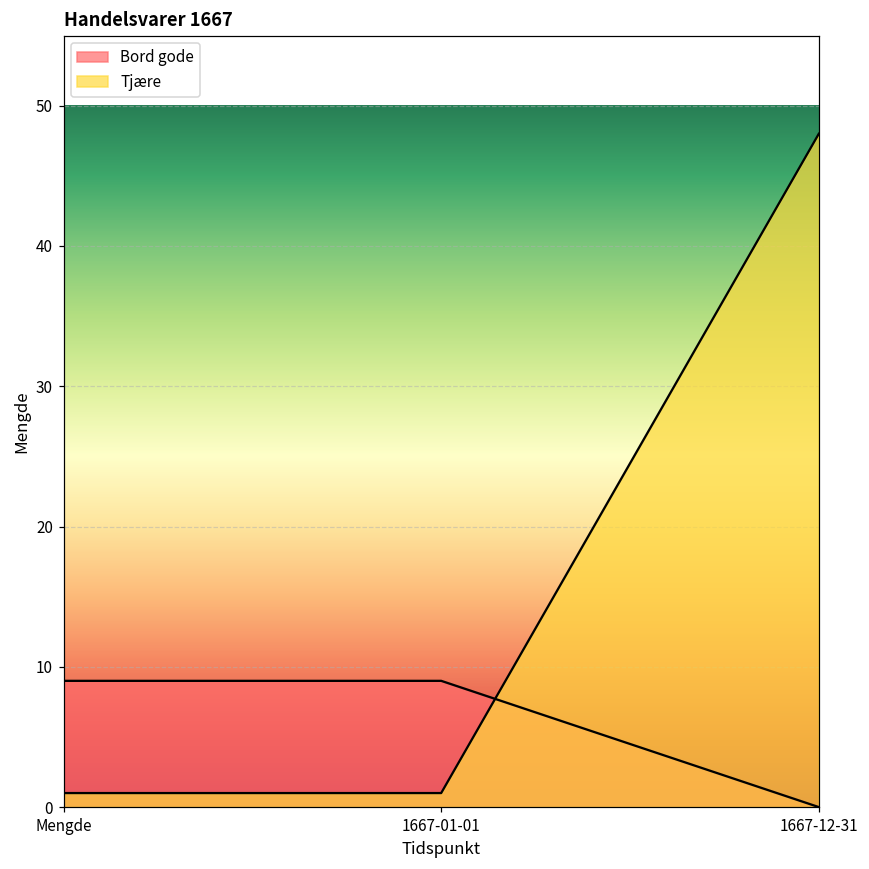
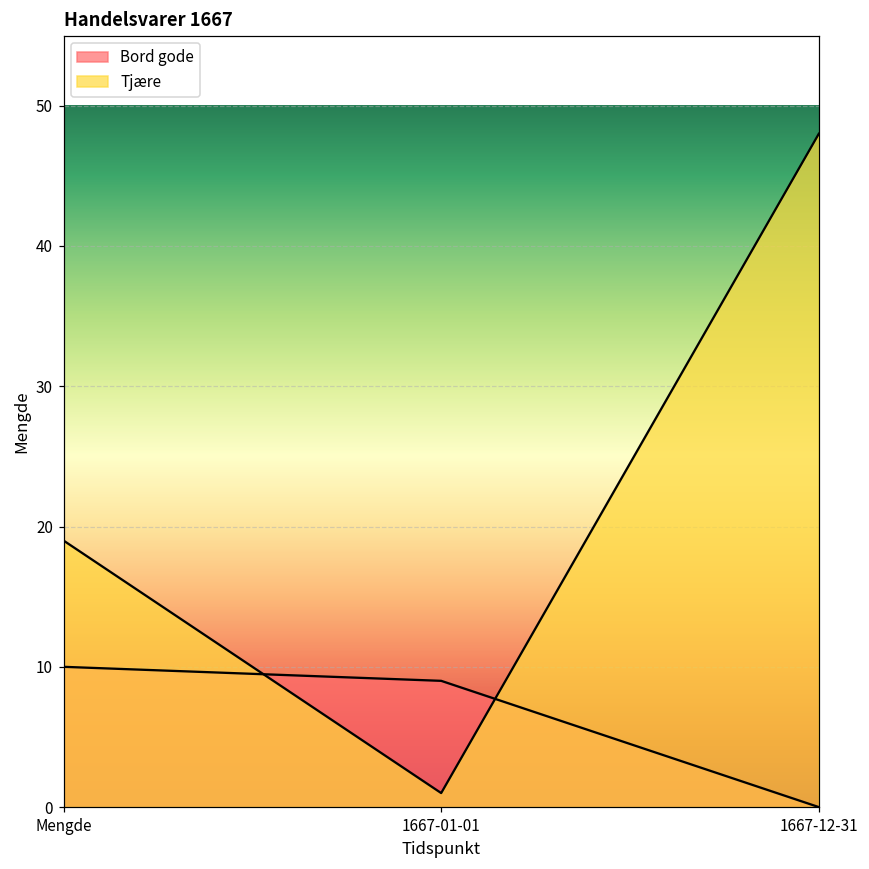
Bord gode, Mengde: 9 -> 10
Tjære, Mengde: 1 -> 19
